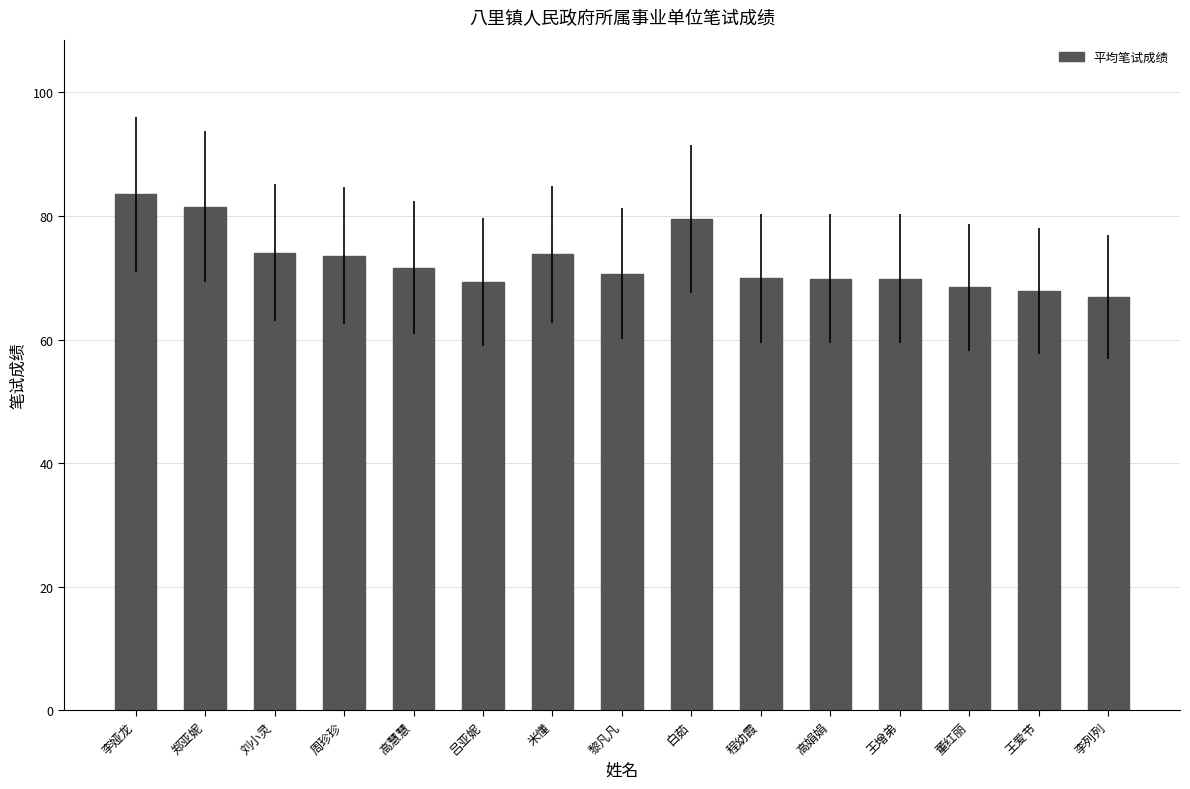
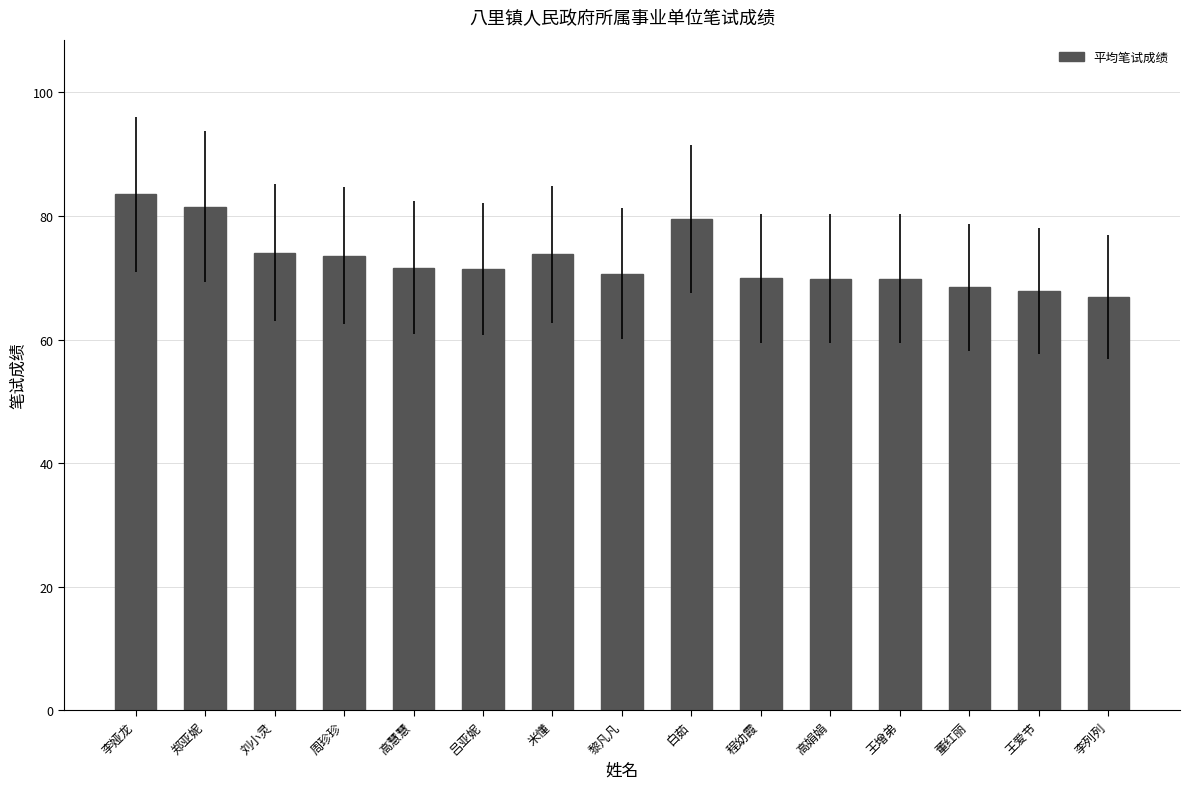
吕亚妮: 69 -> 71
